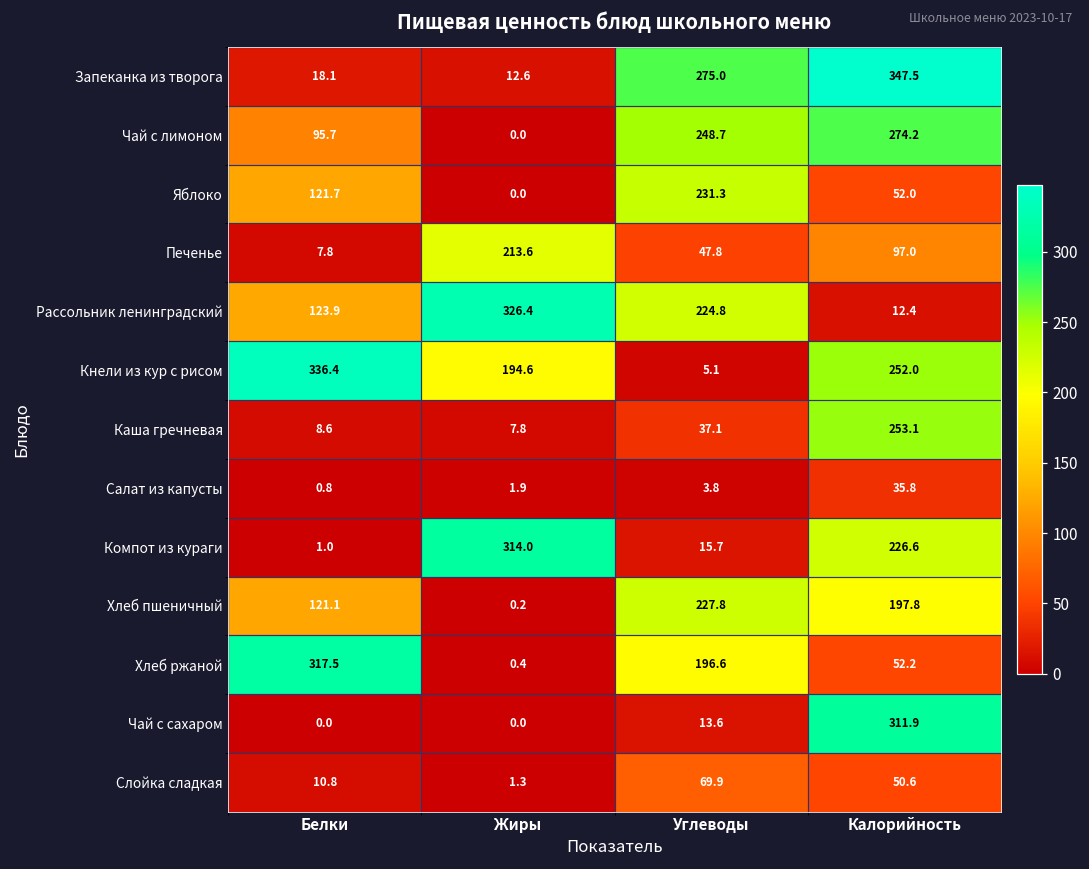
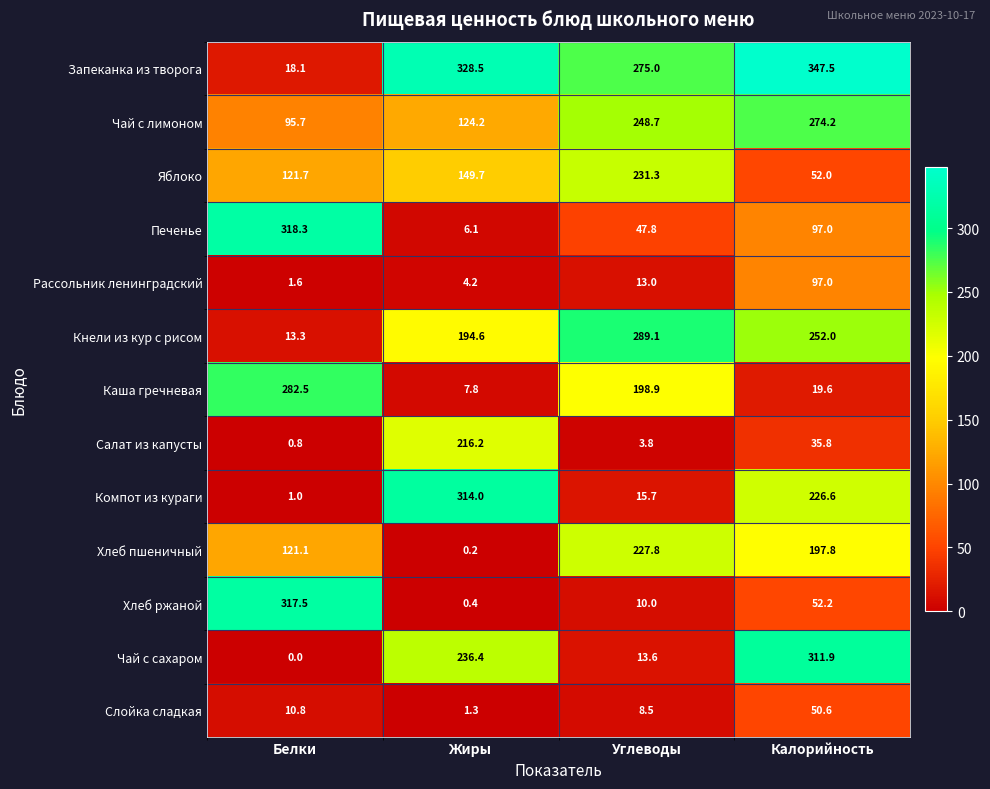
Запеканка из творога, Жиры: 12.6 -> 328.5
Чай с лимоном, Жиры: 0.0 -> 124.2
Яблоко, Жиры: 0.0 -> 149.7
Печенье, Белки: 7.8 -> 318.3
Печенье, Жиры: 213.6 -> 6.1
Рассольник ленинградский, Белки: 123.9 -> 1.6
Рассольник ленинградский, Жиры: 326.4 -> 4.2
Рассольник ленинградский, Углеводы: 224.8 -> 13.0
Рассольник ленинградский, Калорийность: 12.4 -> 97.0
Кнели из кур с рисом, Белки: 336.4 -> 13.3
Кнели из кур с рисом, Углеводы: 5.1 -> 289.1
Каша гречневая, Белки: 8.6 -> 282.5
Каша гречневая, Углеводы: 37.1 -> 198.9
Каша гречневая, Калорийность: 253.1 -> 19.6
Салат из капусты, Жиры: 1.9 -> 216.2
Хлеб ржаной, Углеводы: 196.6 -> 10.0
Чай с сахаром, Жиры: 0.0 -> 236.4
Слойка сладкая, Углеводы: 69.9 -> 8.5
